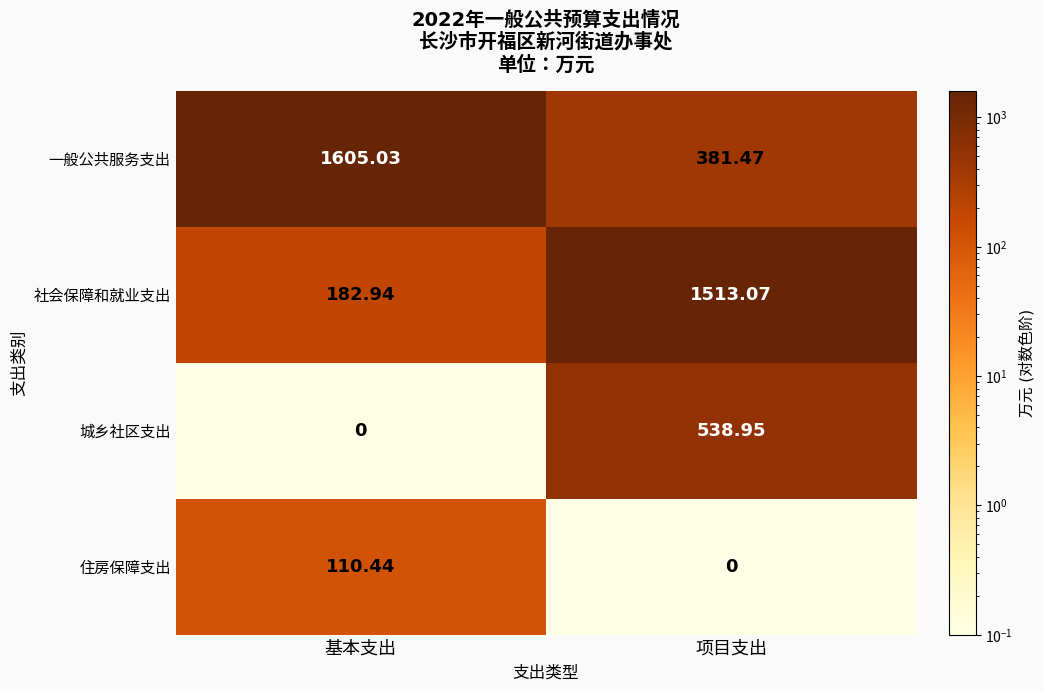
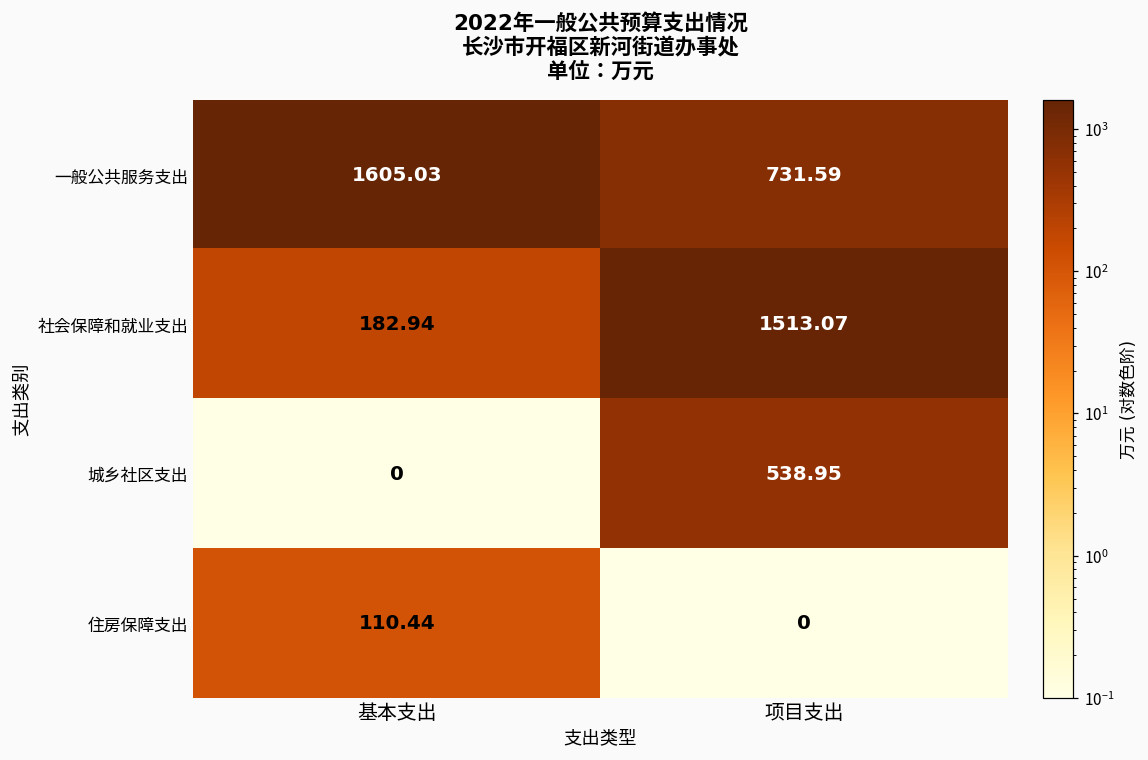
一般公共服务支出, 项目支出: 381.47 -> 731.59
